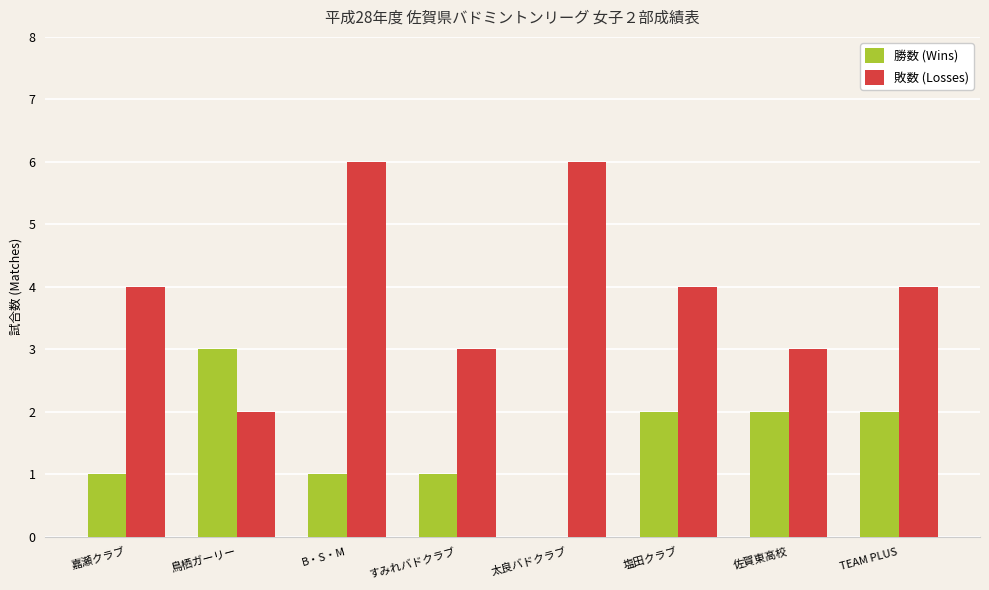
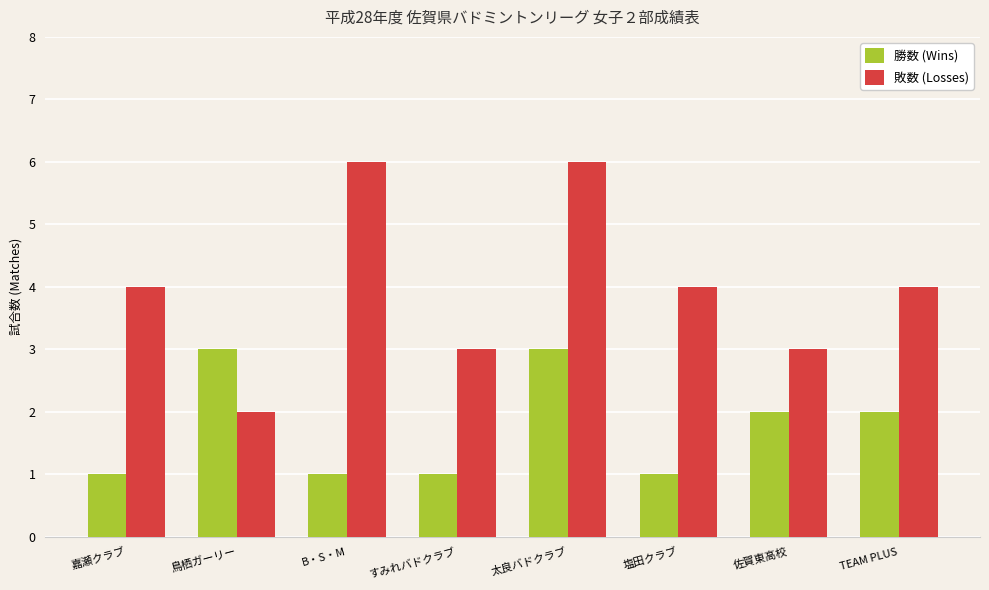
勝数 (Wins), 太良バドクラブ: 0 -> 3
勝数 (Wins), 塩田クラブ: 2 -> 1
